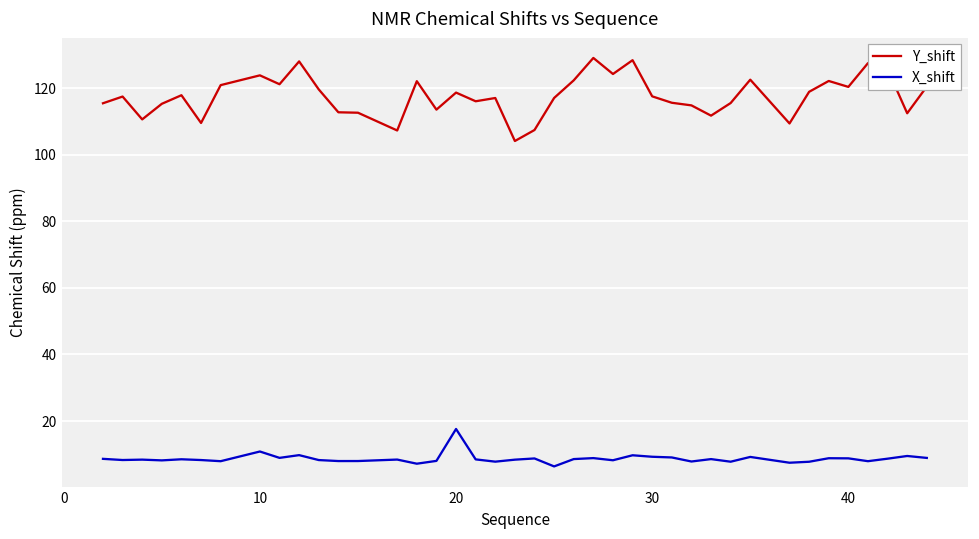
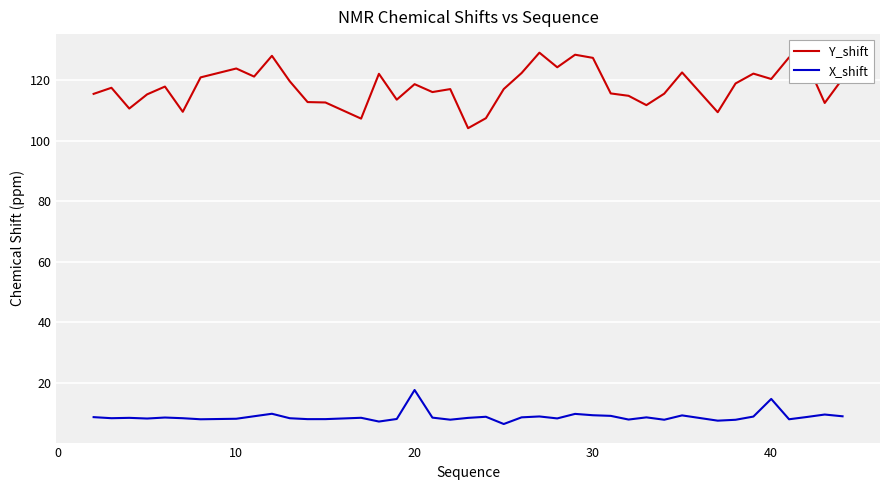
X_shift, 10: 11 -> 8
Y_shift, 30: 118 -> 127
X_shift, 40: 9 -> 15
